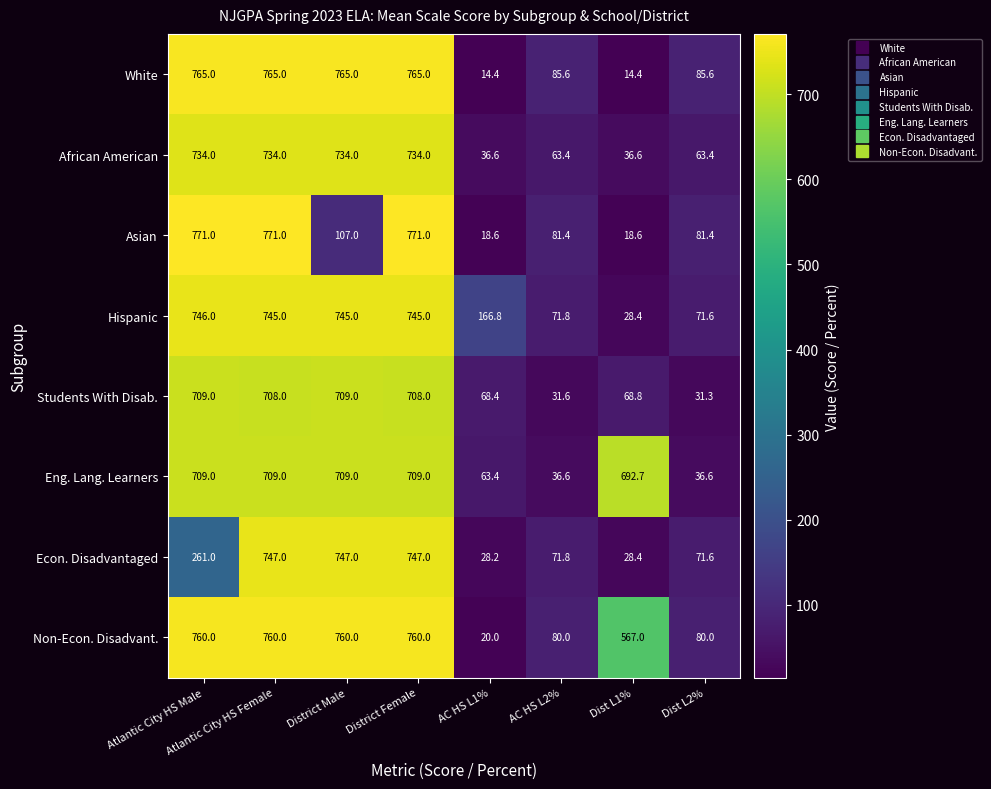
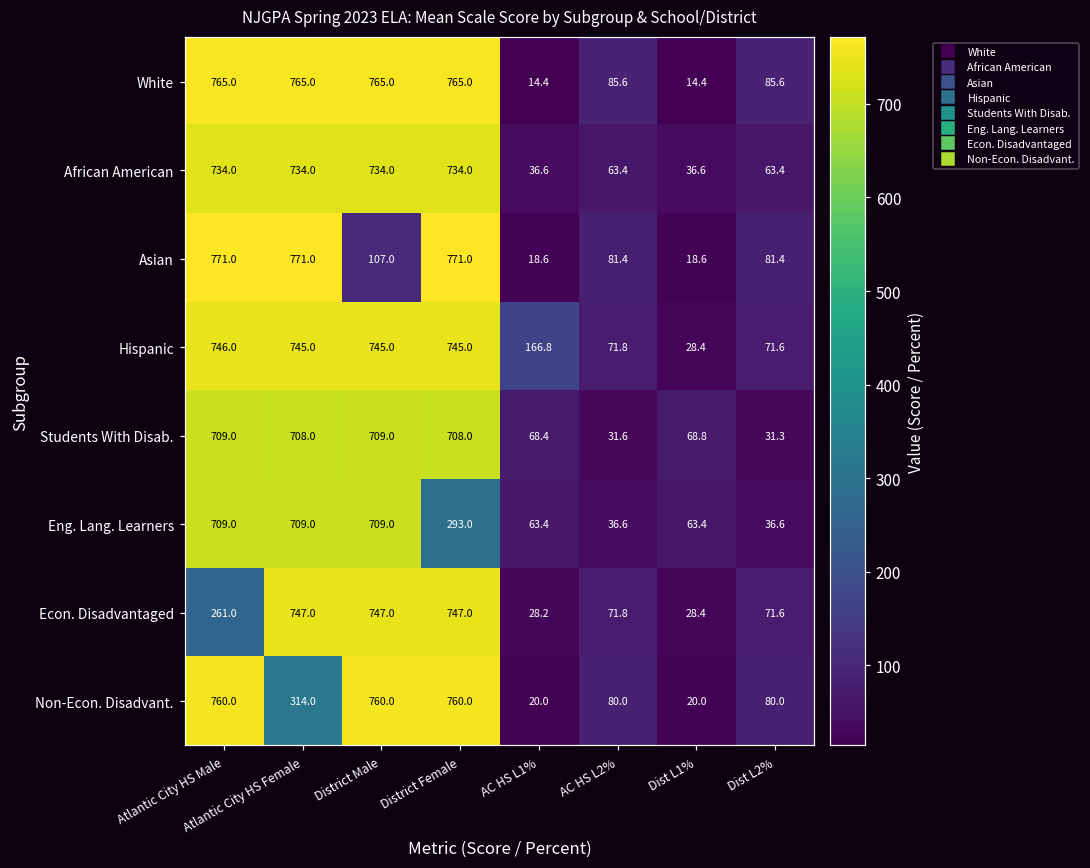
Eng. Lang. Learners, District Female: 709.0 -> 293.0
Eng. Lang. Learners, Dist L1%: 692.7 -> 63.4
Non-Econ. Disadvant., Atlantic City HS Female: 760.0 -> 314.0
Non-Econ. Disadvant., Dist L1%: 567.0 -> 20.0
